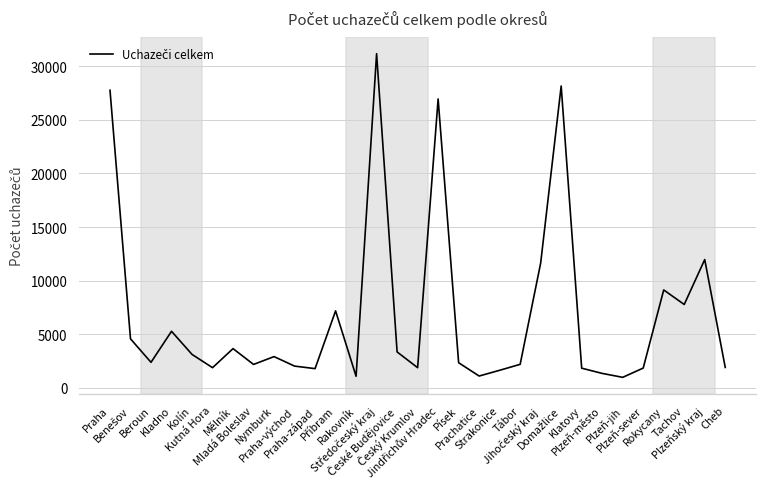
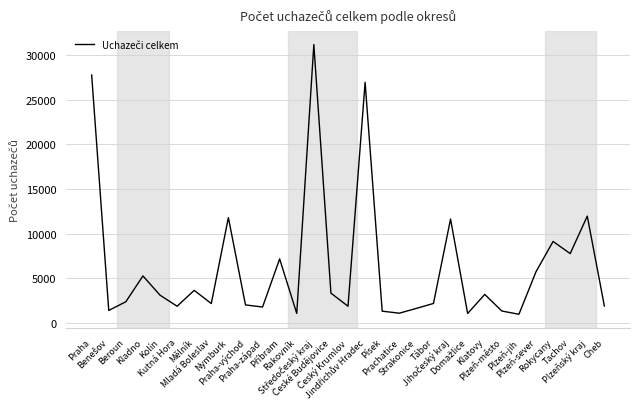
Benešov: 5000 -> 1000
Nymburk: 3000 -> 12000
Písek: 2000 -> 1000
Domažlice: 28000 -> 1000
Klatovy: 2000 -> 3000
Plzeň-sever: 2000 -> 6000
